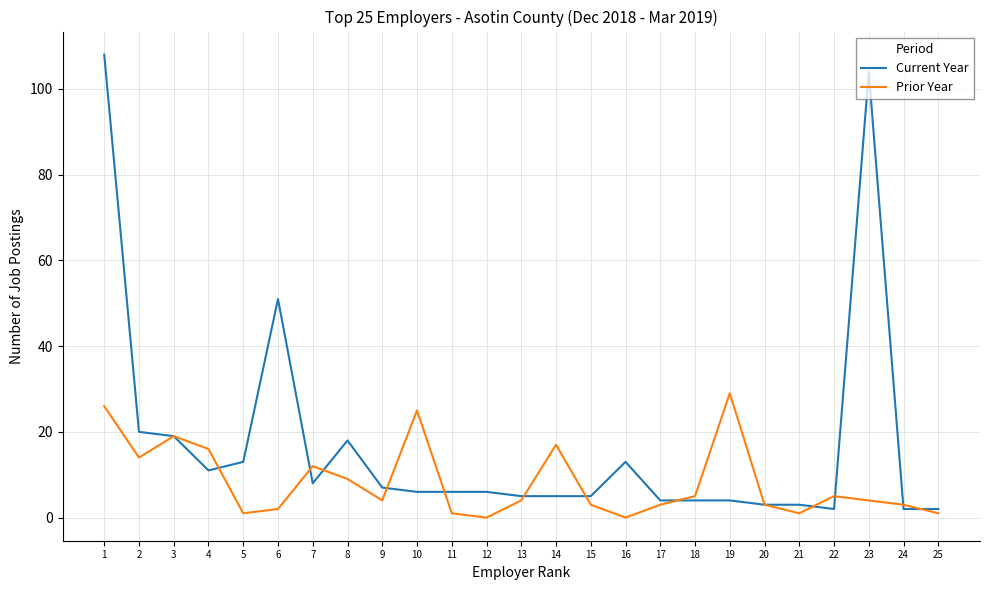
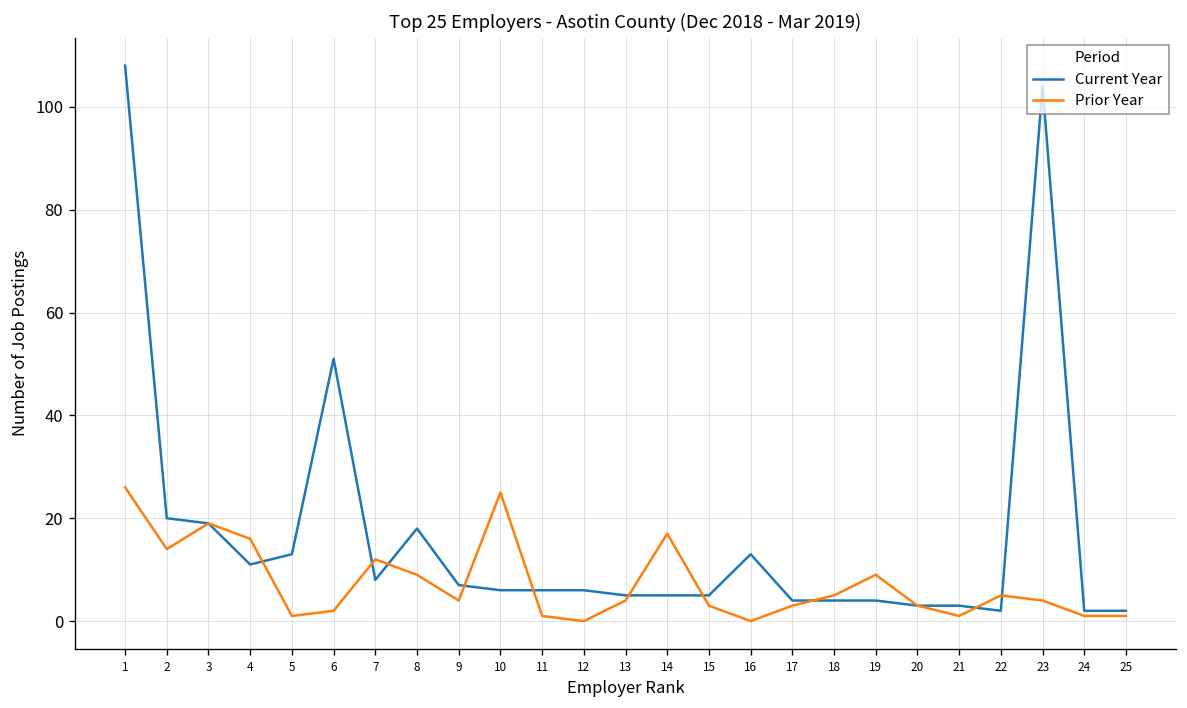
Prior Year, 19: 29 -> 9
Prior Year, 24: 3 -> 1
